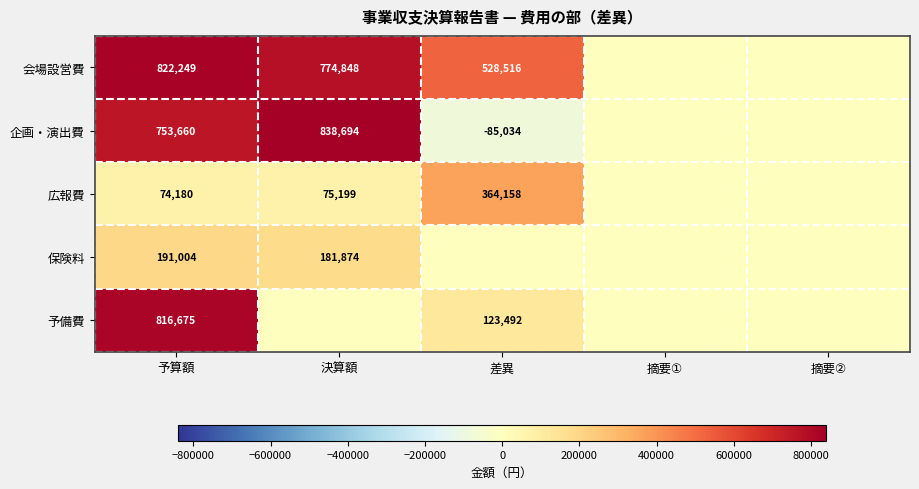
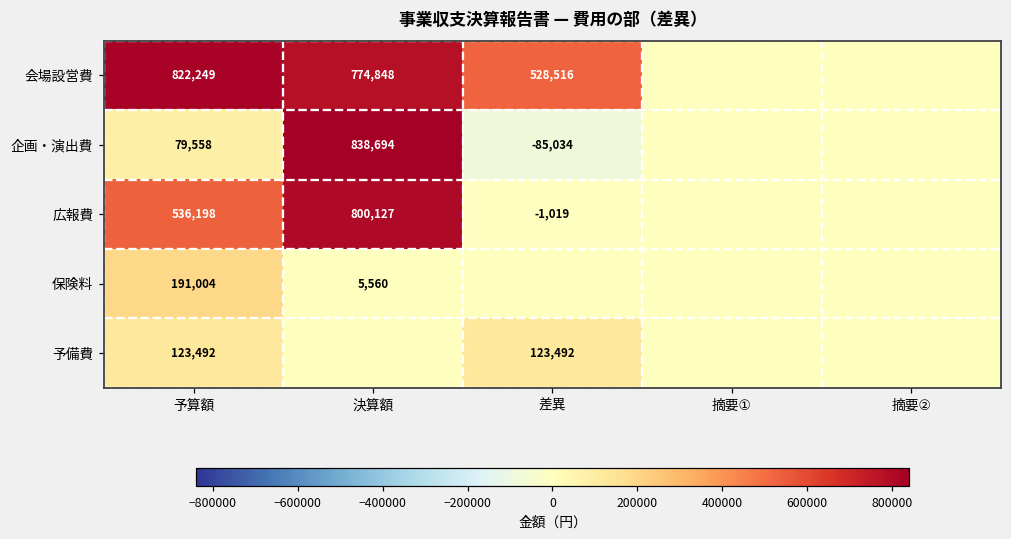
企画・演出費, 予算額: 753,660 -> 79,558
広報費, 予算額: 74,180 -> 536,198
広報費, 決算額: 75,199 -> 800,127
広報費, 差異: 364,158 -> -1,019
保険料, 決算額: 181,874 -> 5,560
予備費, 予算額: 816,675 -> 123,492
